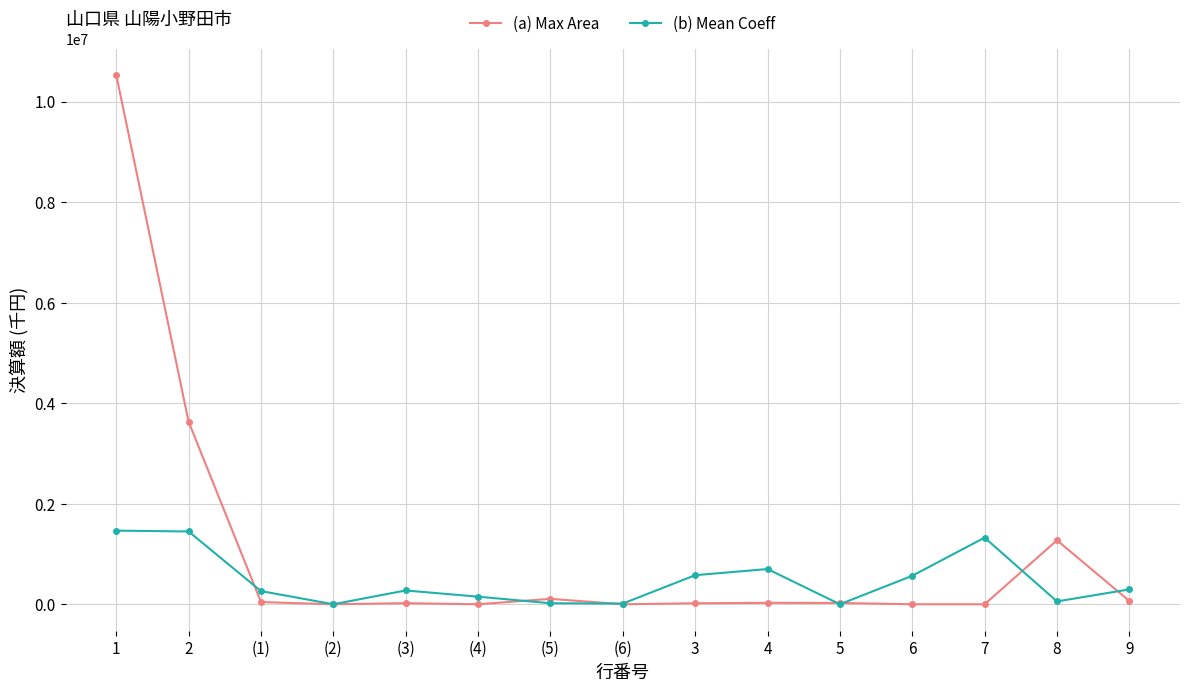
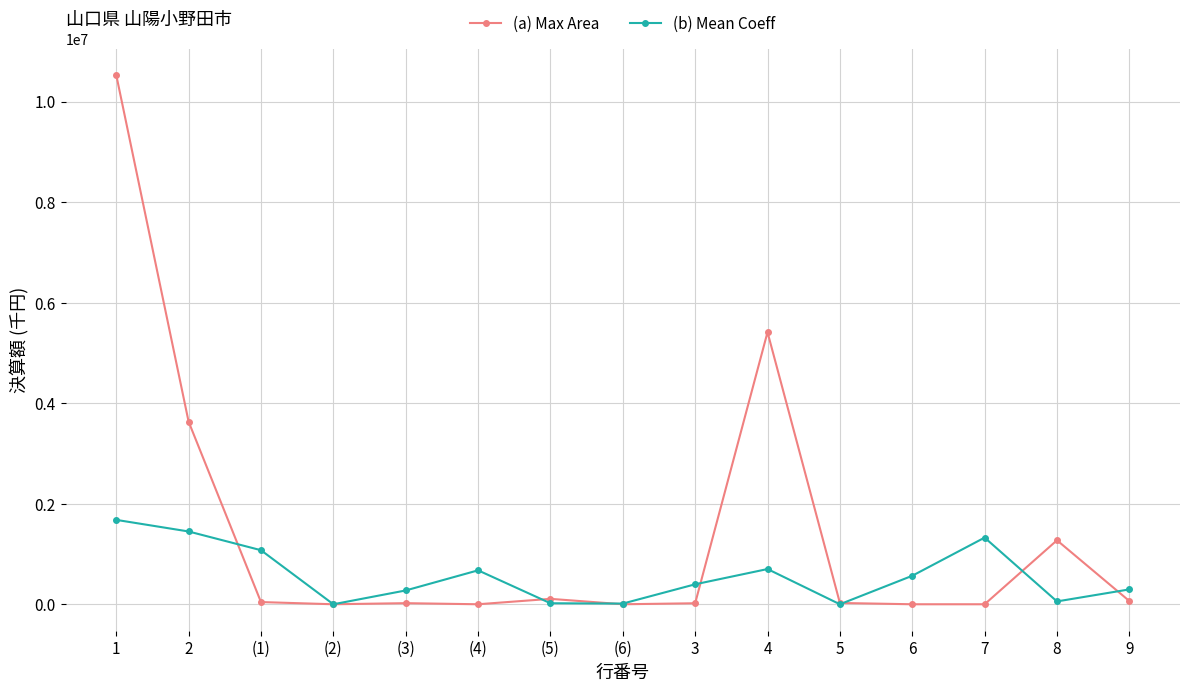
(b) Mean Coeff, 1: 1500000 -> 1700000
(b) Mean Coeff, (1): 300000 -> 1100000
(b) Mean Coeff, (4): 200000 -> 700000
(b) Mean Coeff, 3: 600000 -> 400000
(a) Max Area, 4: 0 -> 5400000
